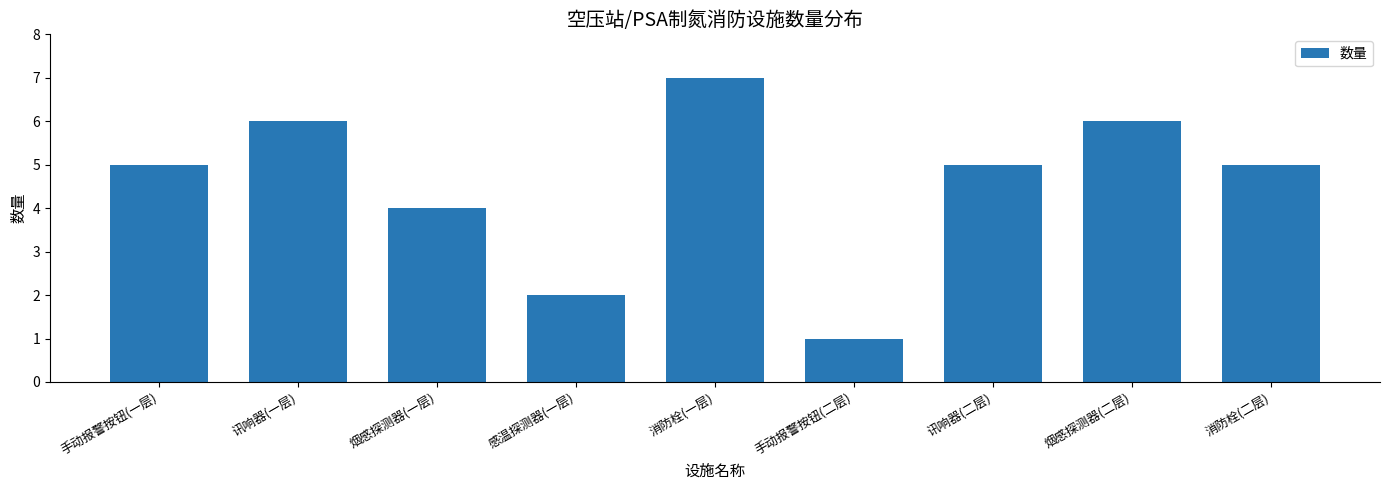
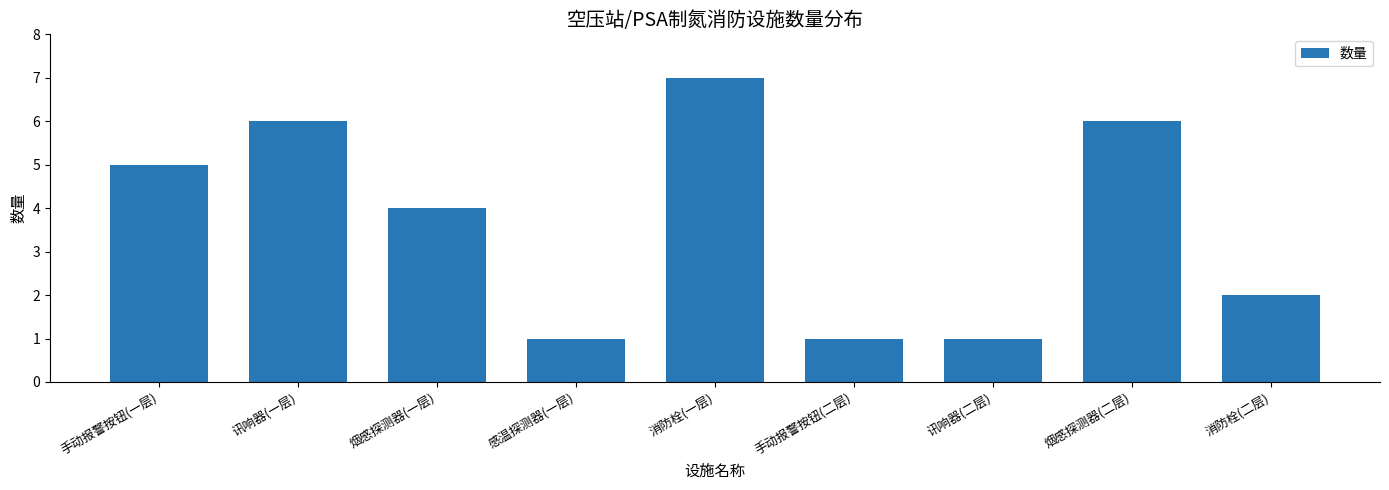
感温探测器(一层): 2 -> 1
讯响器(二层): 5 -> 1
消防栓(二层): 5 -> 2
